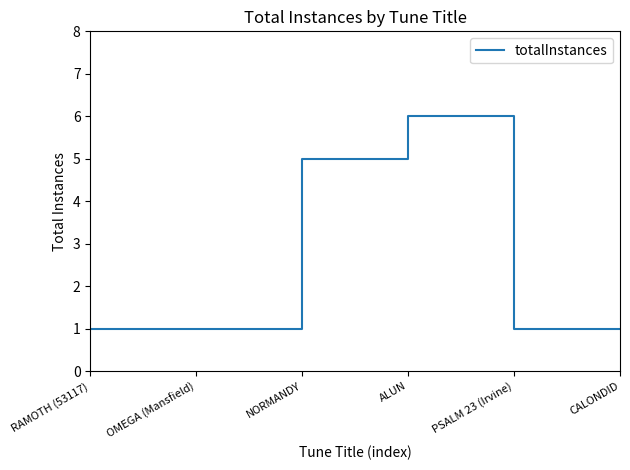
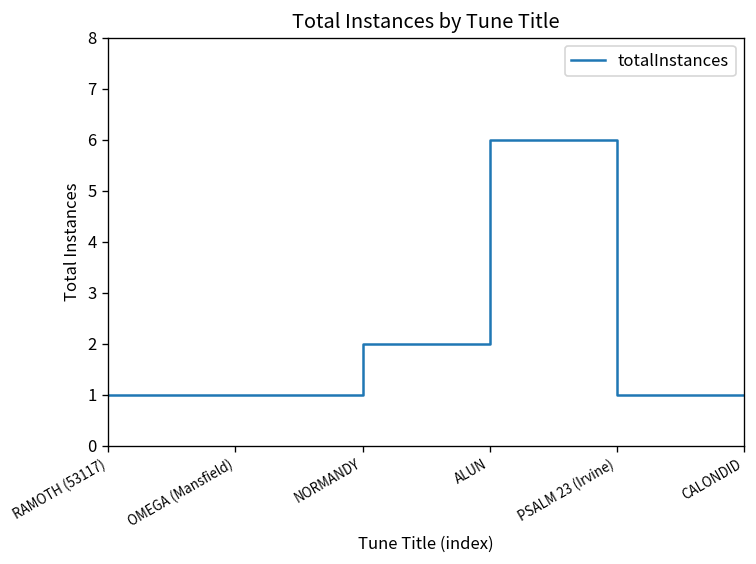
NORMANDY: 5 -> 2
